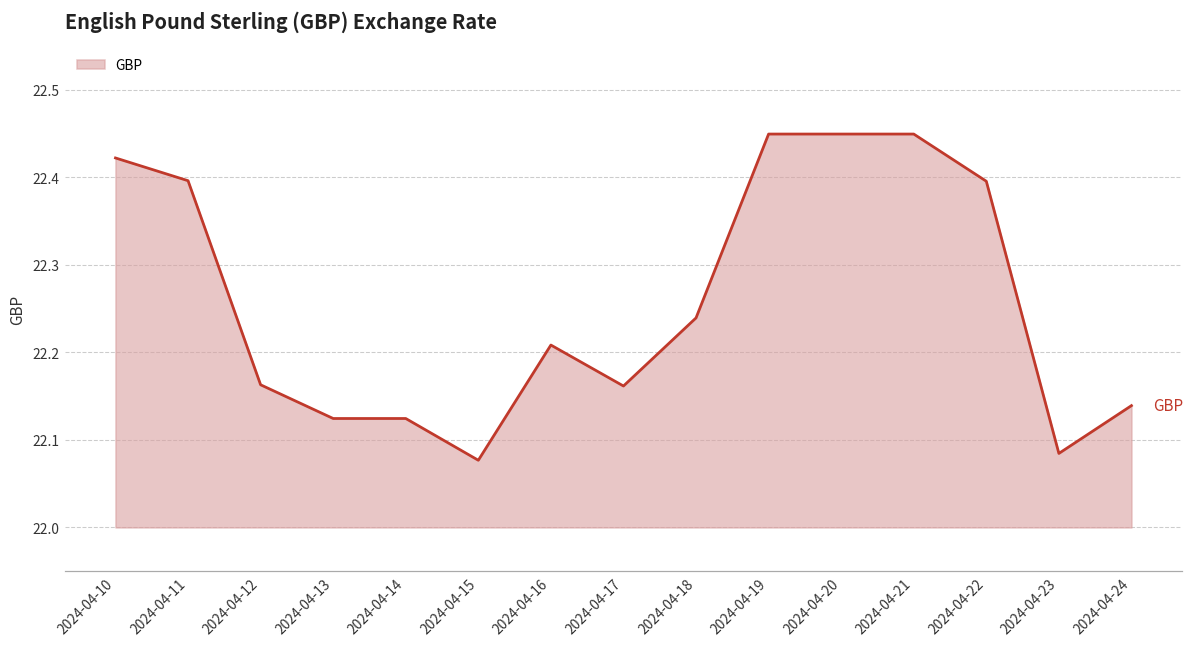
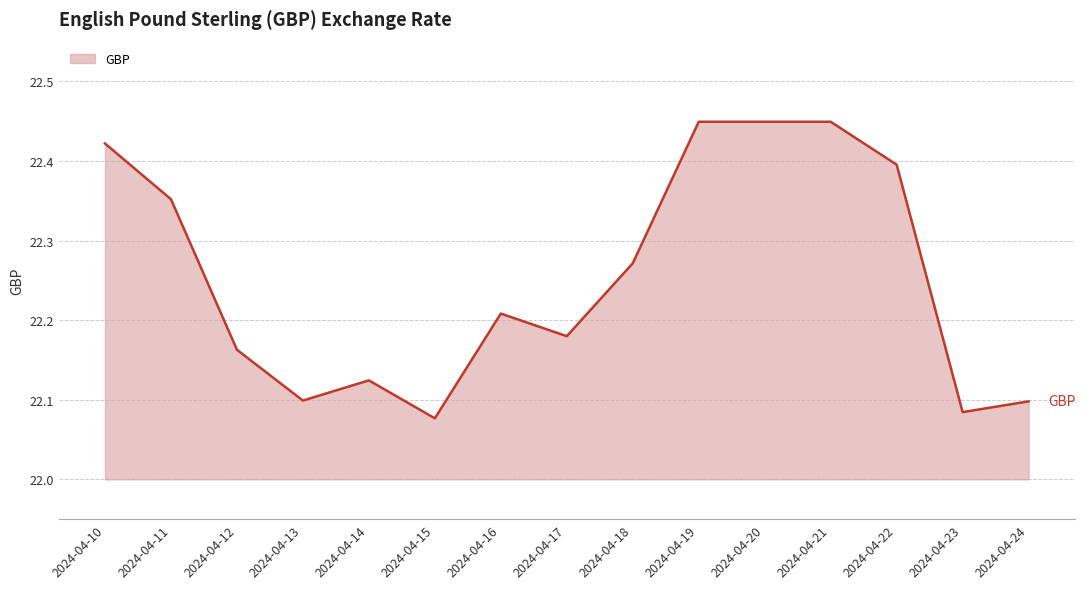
2024-04-11: 22.40 -> 22.35
2024-04-13: 22.12 -> 22.10
2024-04-17: 22.16 -> 22.18
2024-04-18: 22.24 -> 22.27
2024-04-24: 22.14 -> 22.10
